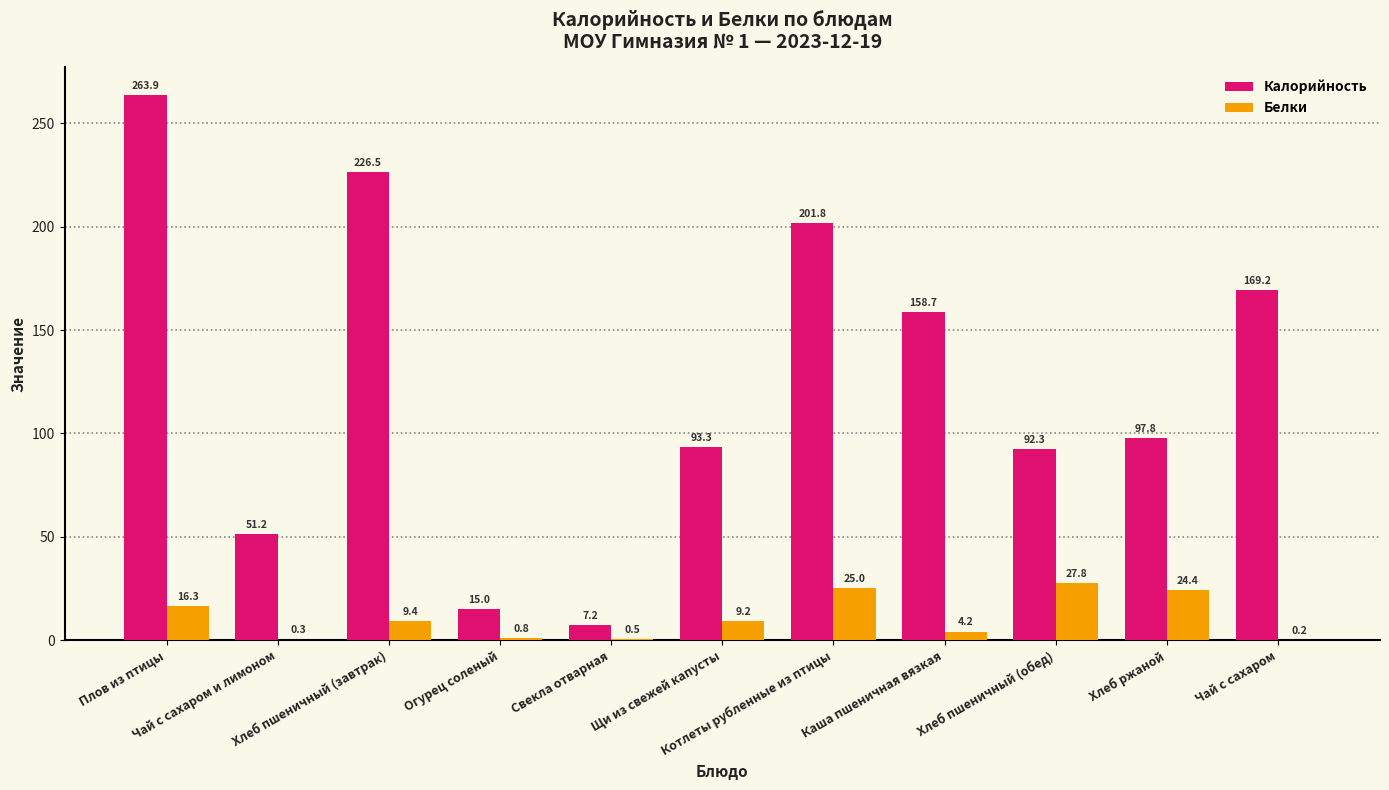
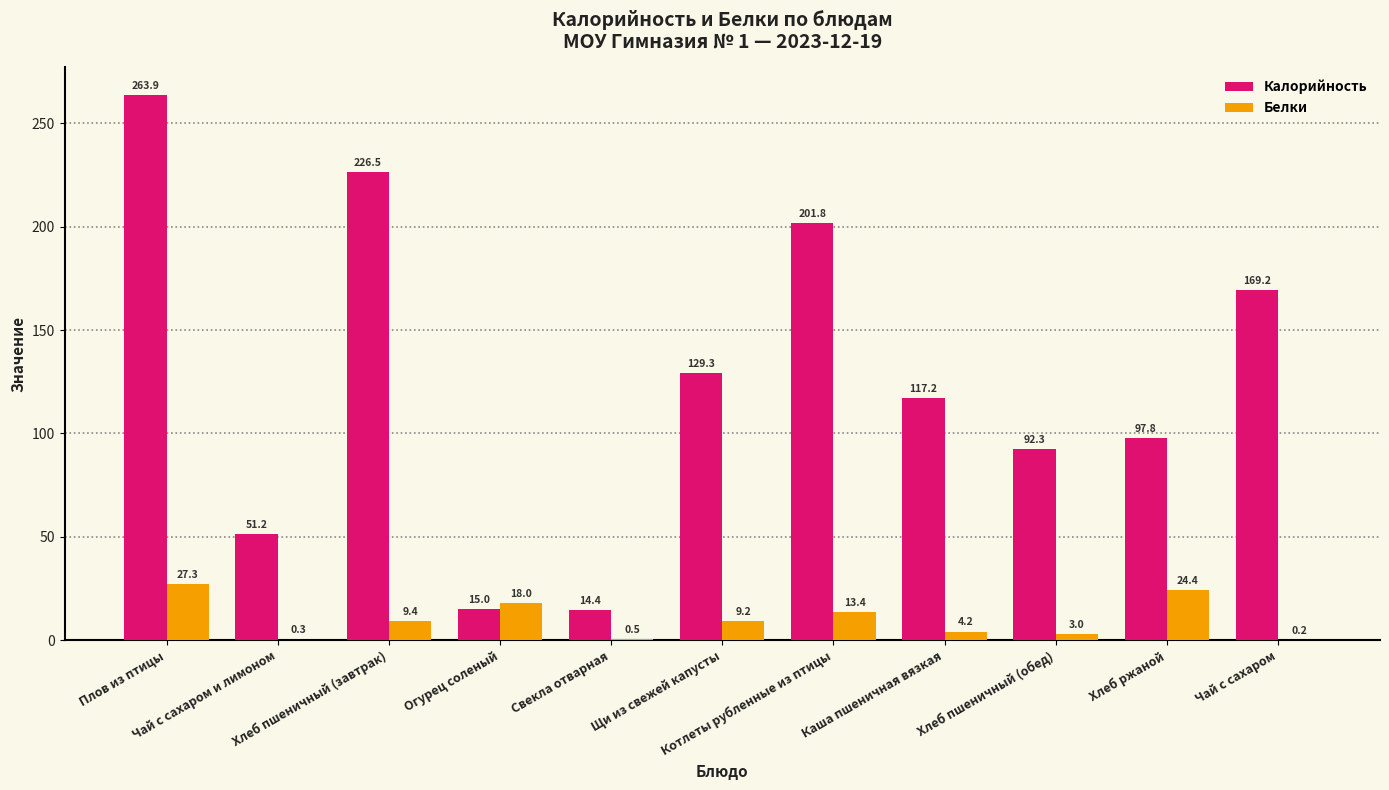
Белки, Плов из птицы: 16.3 -> 27.3
Белки, Огурец соленый: 0.8 -> 18.0
Калорийность, Свекла отварная: 7.2 -> 14.4
Калорийность, Щи из свежей капусты: 93.3 -> 129.3
Белки, Котлеты рубленные из птицы: 25.0 -> 13.4
Калорийность, Каша пшеничная вязкая: 158.7 -> 117.2
Белки, Хлеб пшеничный (обед): 27.8 -> 3.0
